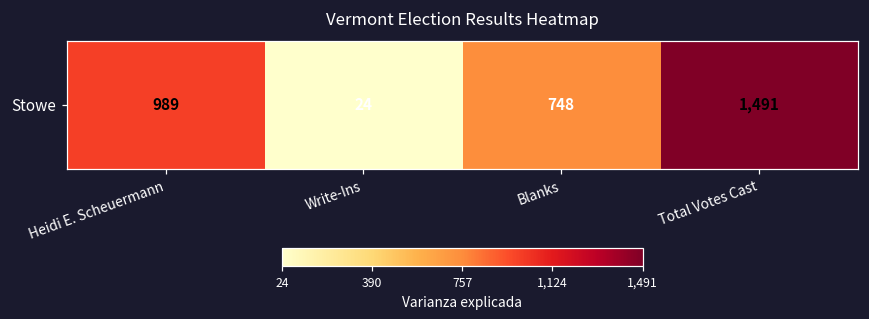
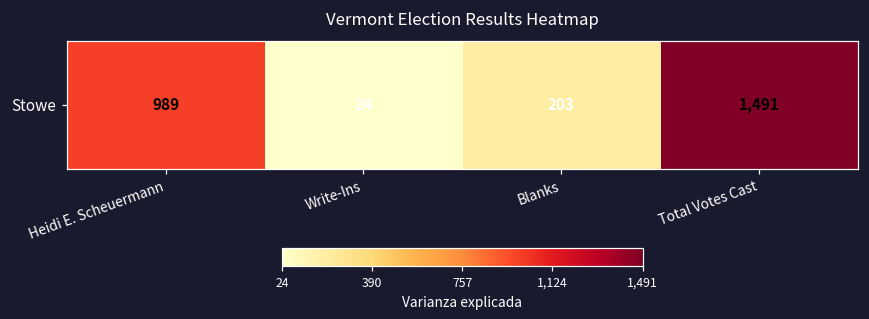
Stowe, Blanks: 748 -> 203
